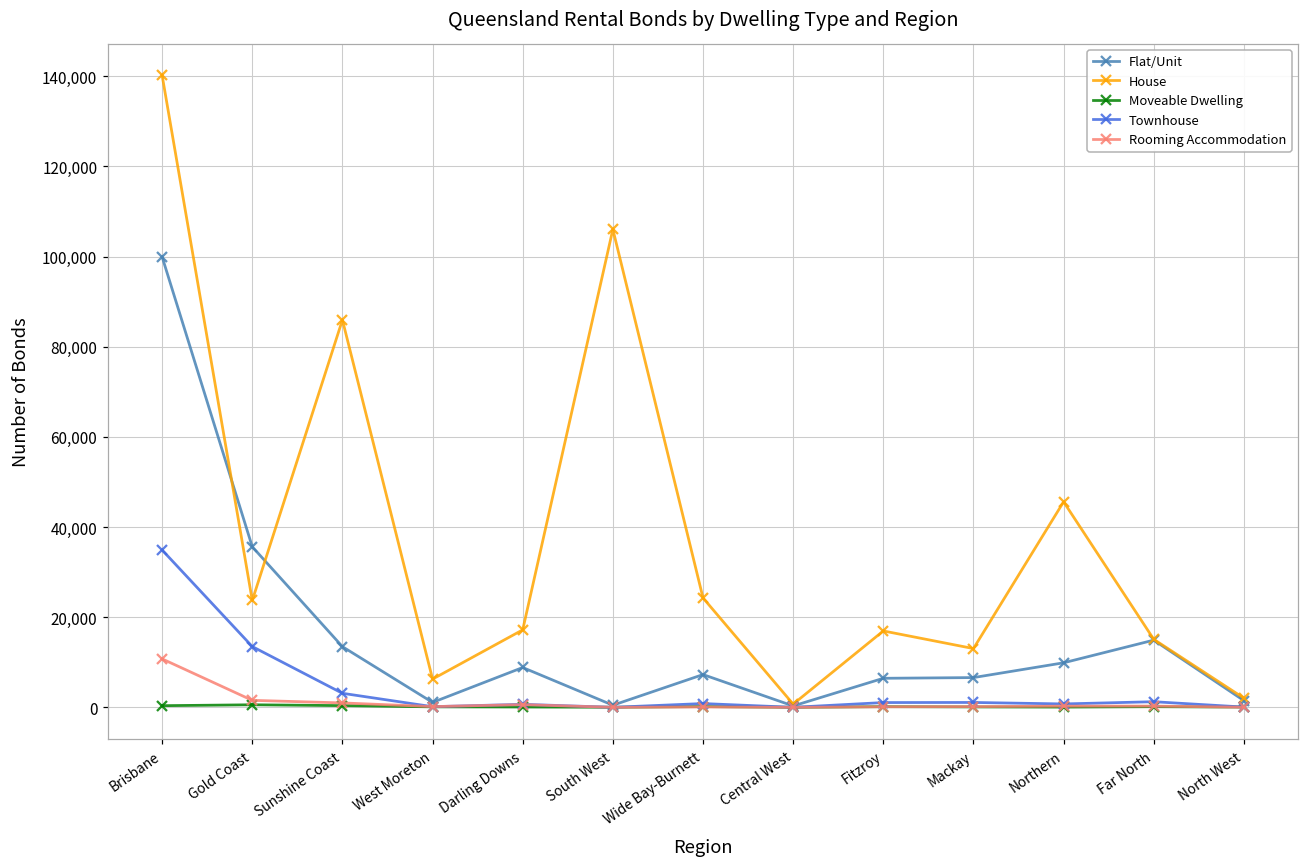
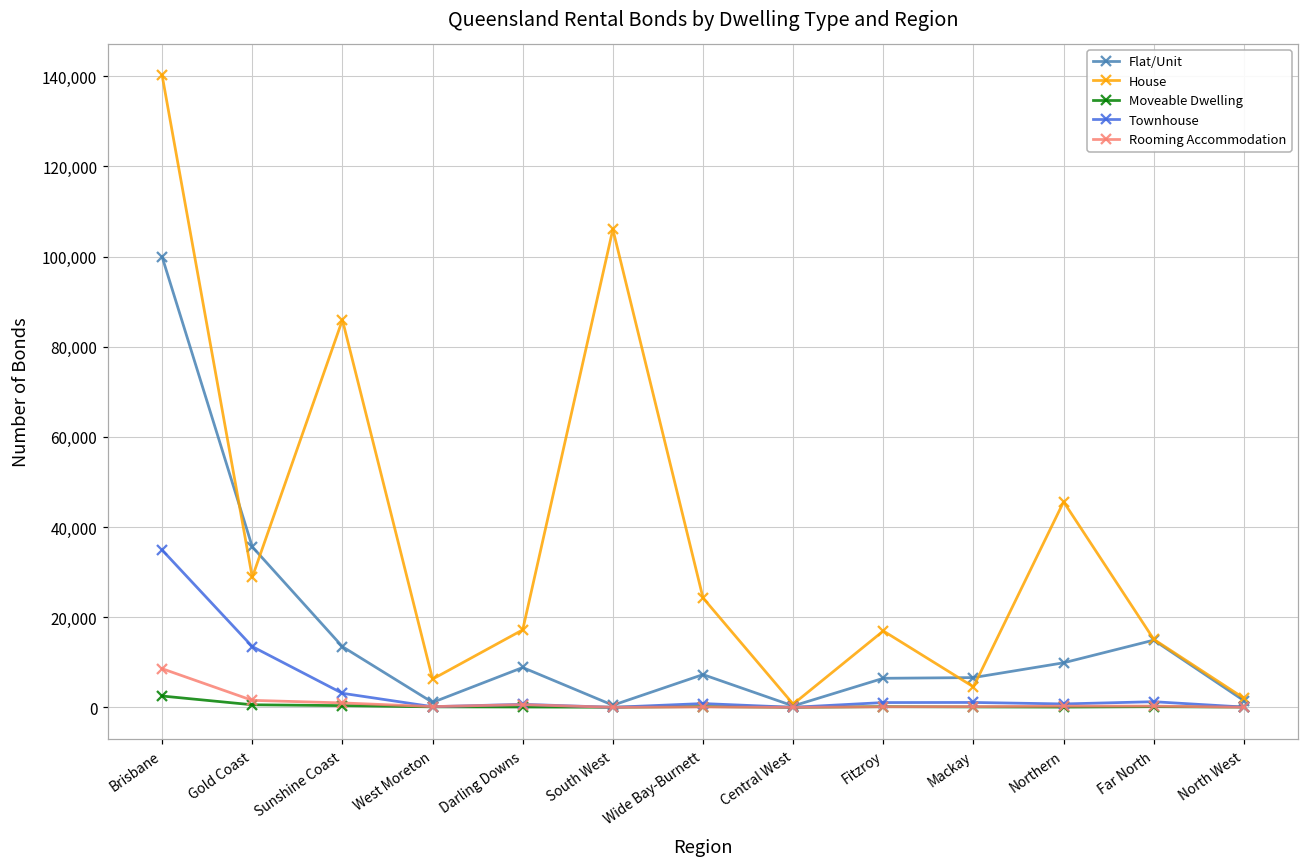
Moveable Dwelling, Brisbane: 0 -> 3,000
Rooming Accommodation, Brisbane: 11,000 -> 9,000
House, Gold Coast: 24,000 -> 29,000
House, Mackay: 13,000 -> 5,000
